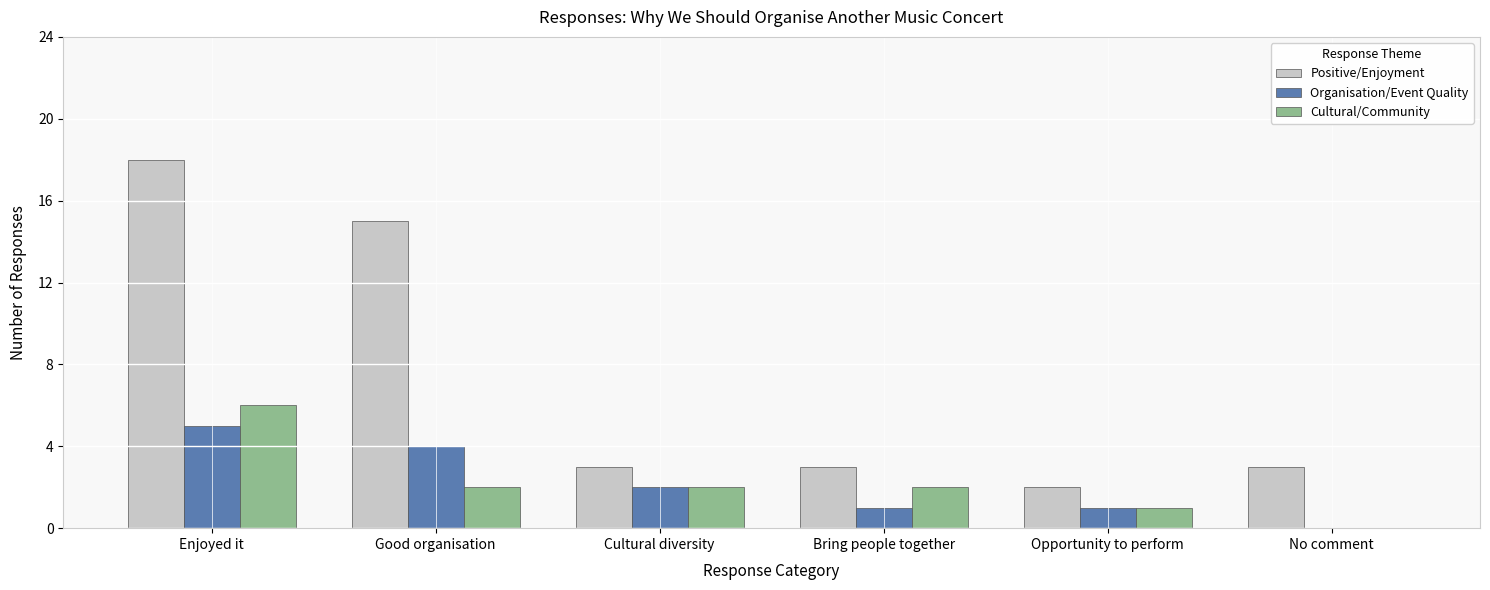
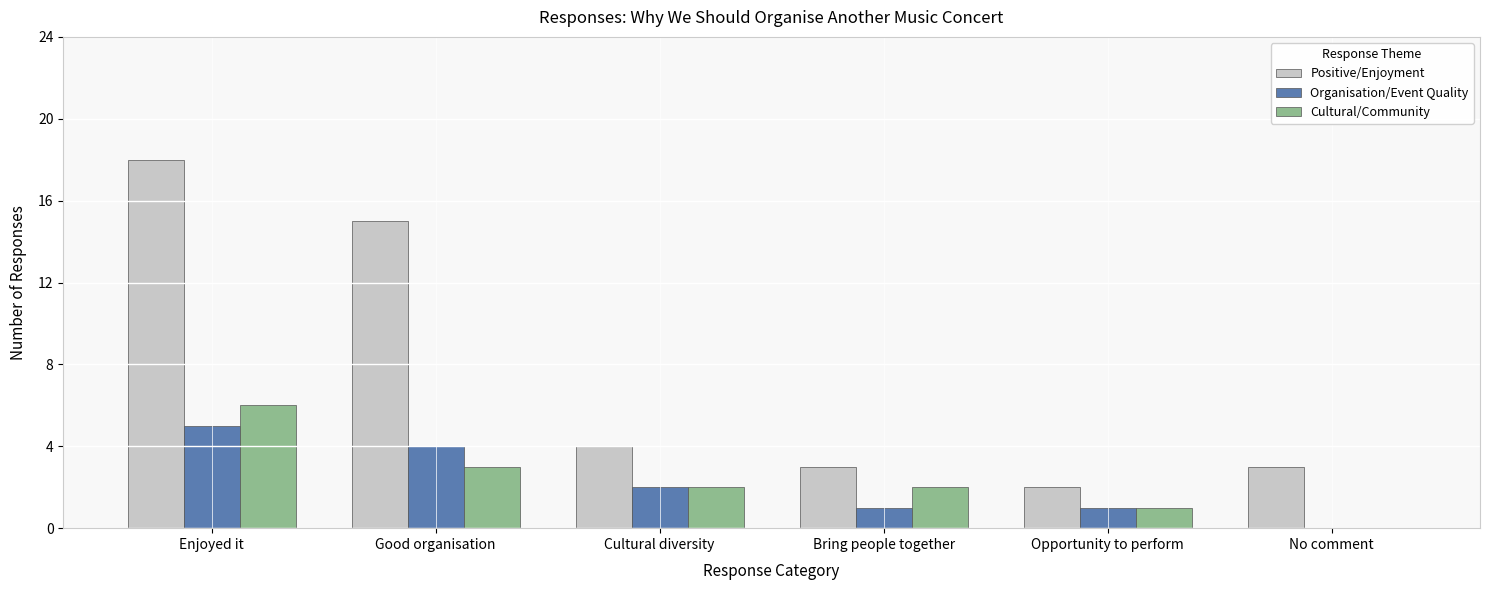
Cultural/Community, Good organisation: 2 -> 3
Positive/Enjoyment, Cultural diversity: 3 -> 4
